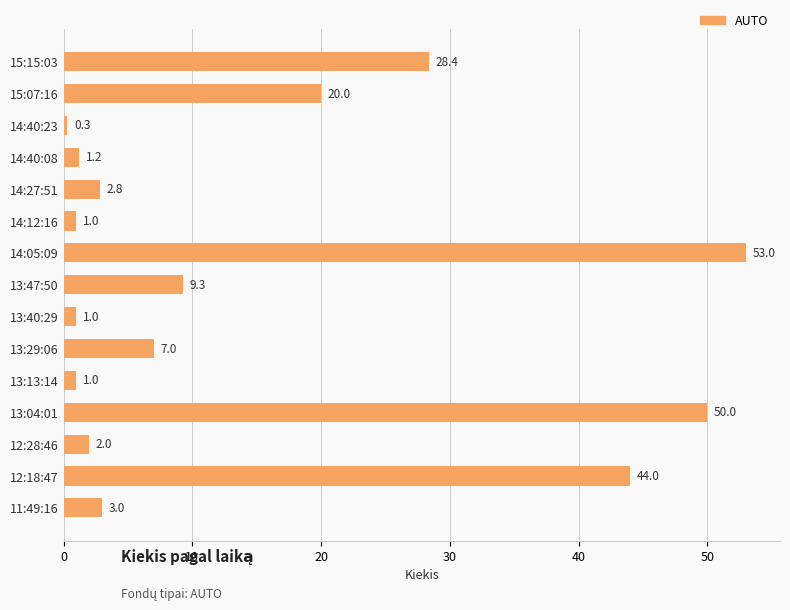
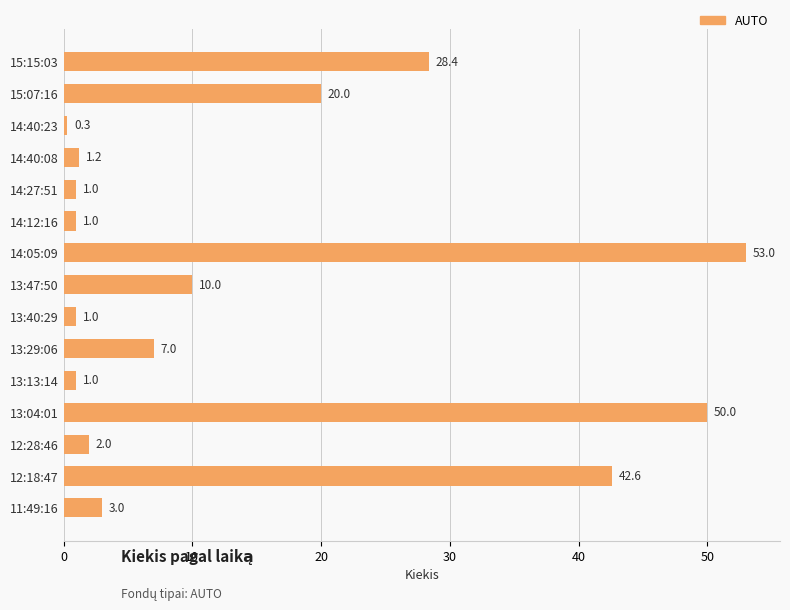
14:27:51: 2.8 -> 1.0
13:47:50: 9.3 -> 10.0
12:18:47: 44.0 -> 42.6
